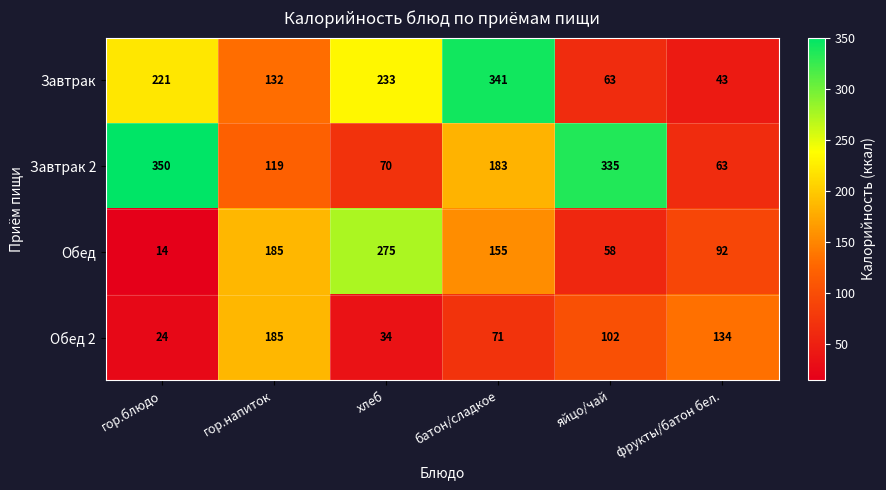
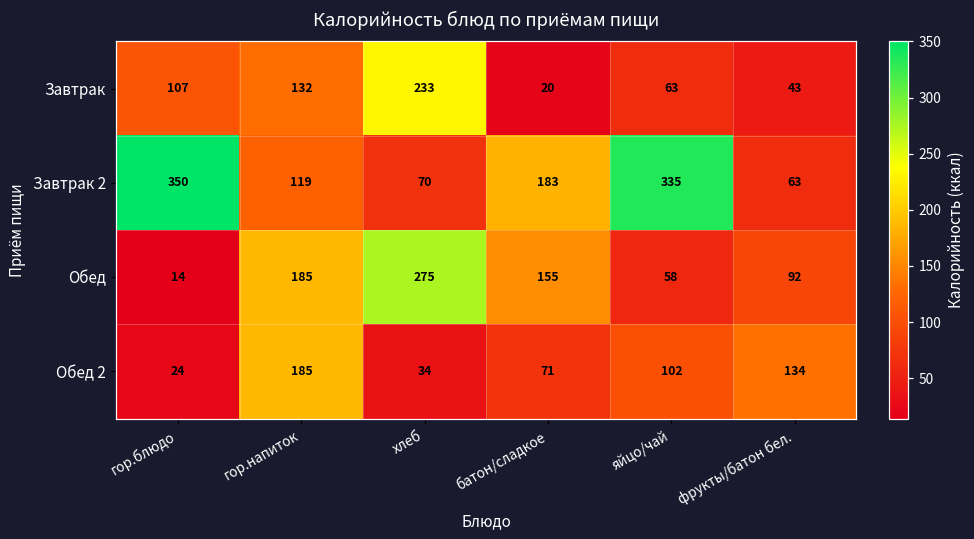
Завтрак, гор.блюдо: 221 -> 107
Завтрак, батон/сладкое: 341 -> 20
